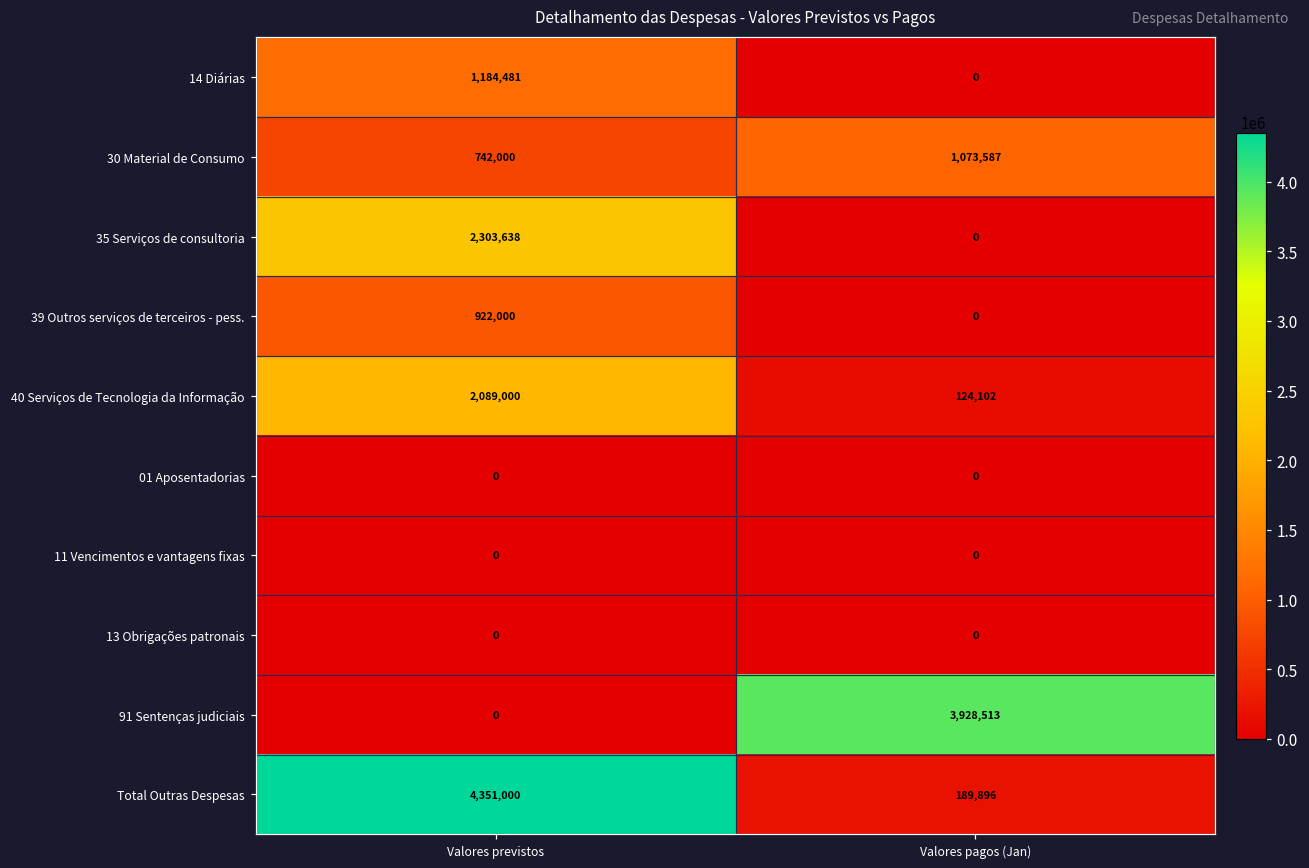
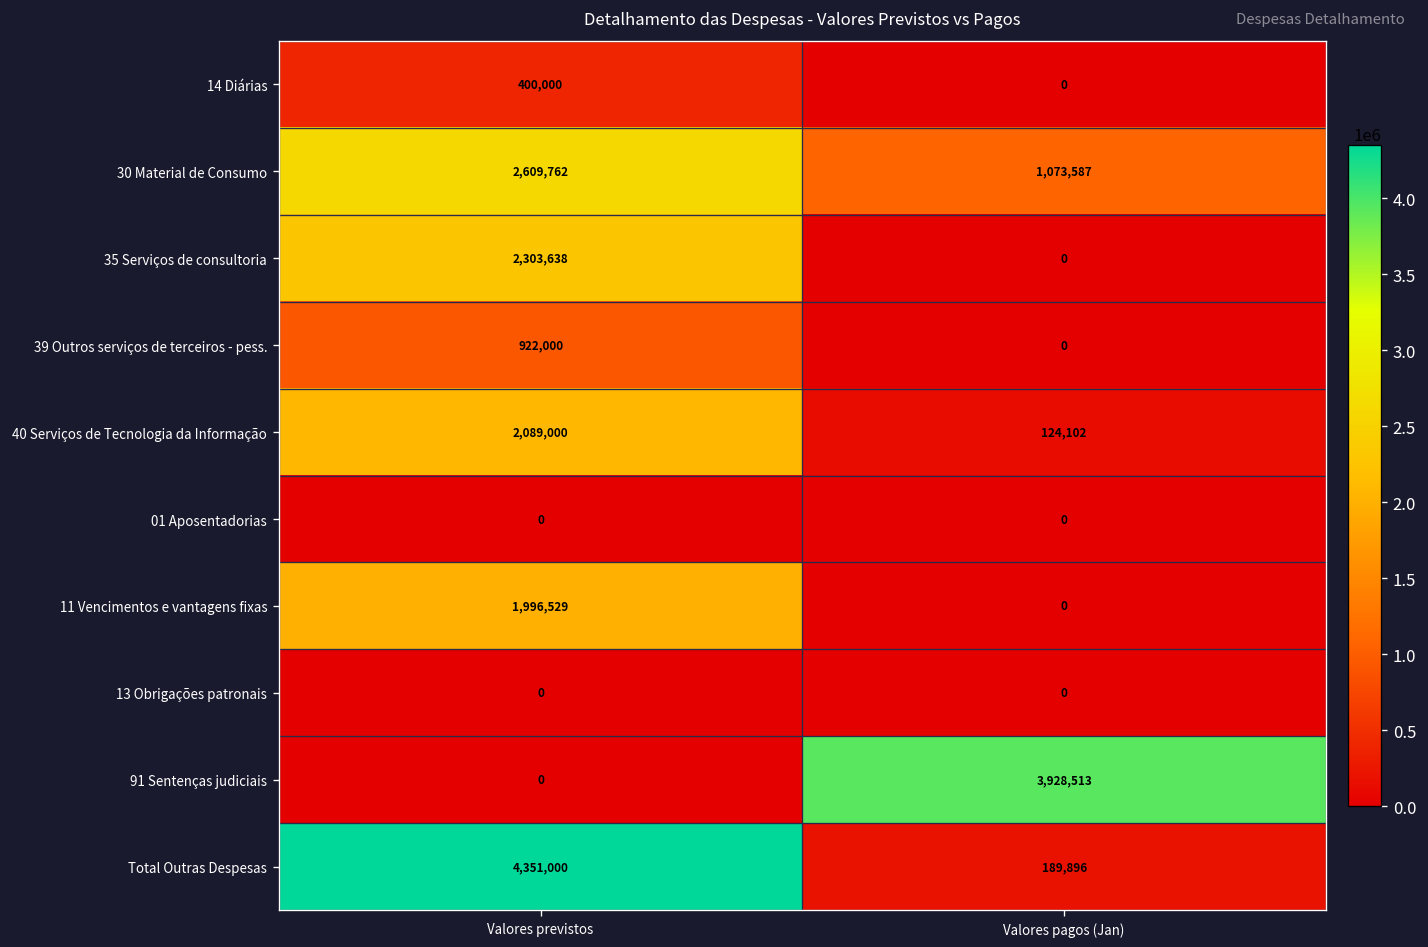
14 Diárias, Valores previstos: 1,184,481 -> 400,000
30 Material de Consumo, Valores previstos: 742,000 -> 2,609,762
11 Vencimentos e vantagens fixas, Valores previstos: 0 -> 1,996,529
